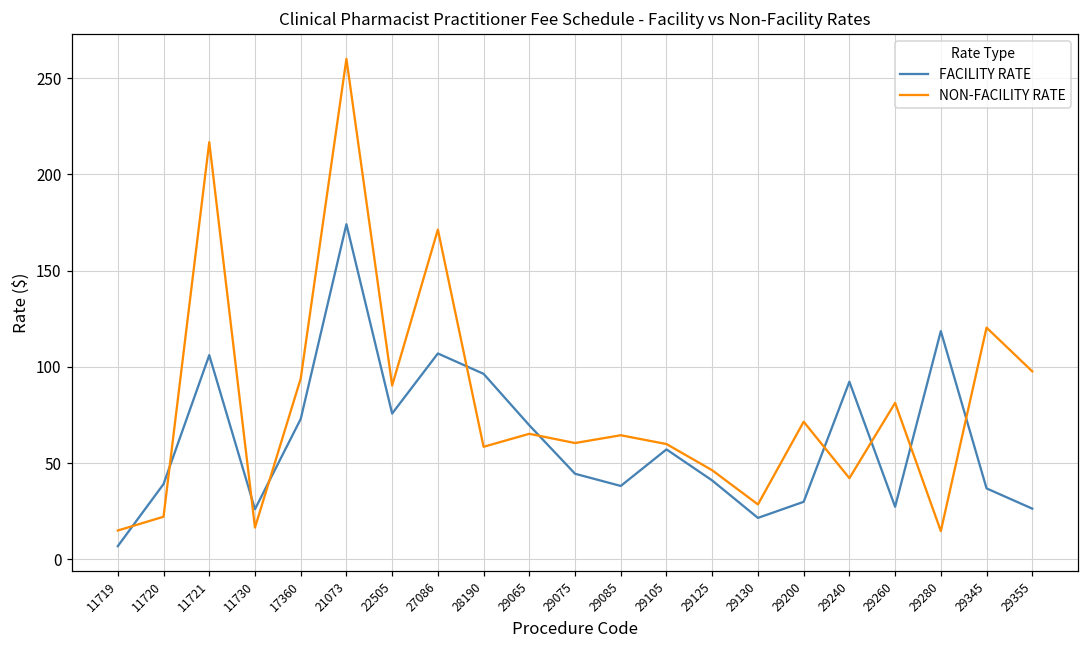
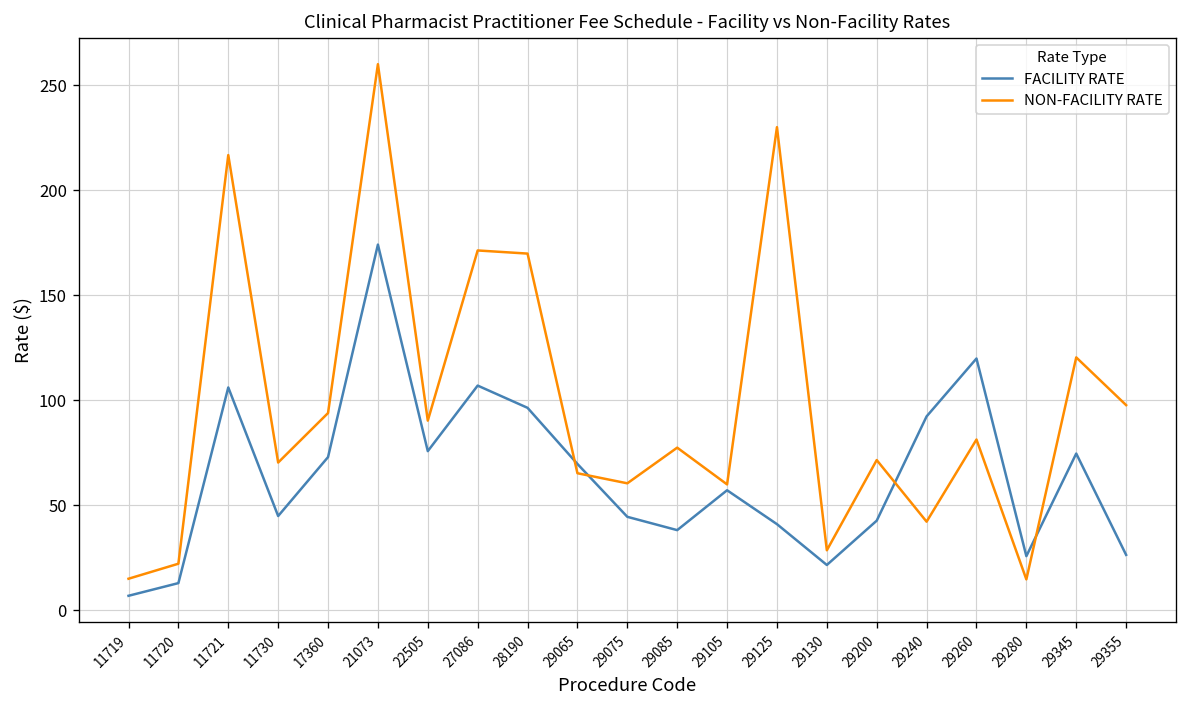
FACILITY RATE, 11720: 39 -> 13
FACILITY RATE, 11730: 26 -> 45
NON-FACILITY RATE, 11730: 17 -> 70
NON-FACILITY RATE, 28190: 59 -> 170
NON-FACILITY RATE, 29085: 65 -> 77
NON-FACILITY RATE, 29125: 46 -> 230
FACILITY RATE, 29200: 30 -> 43
FACILITY RATE, 29260: 27 -> 120
FACILITY RATE, 29280: 119 -> 26
FACILITY RATE, 29345: 37 -> 75
